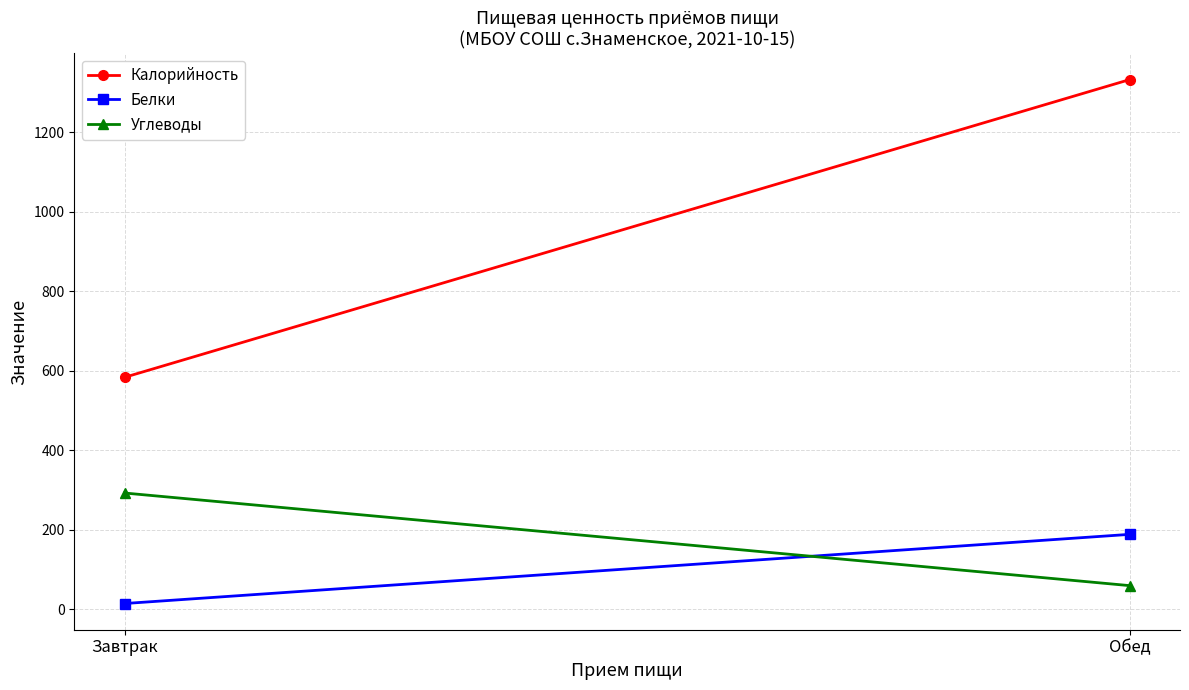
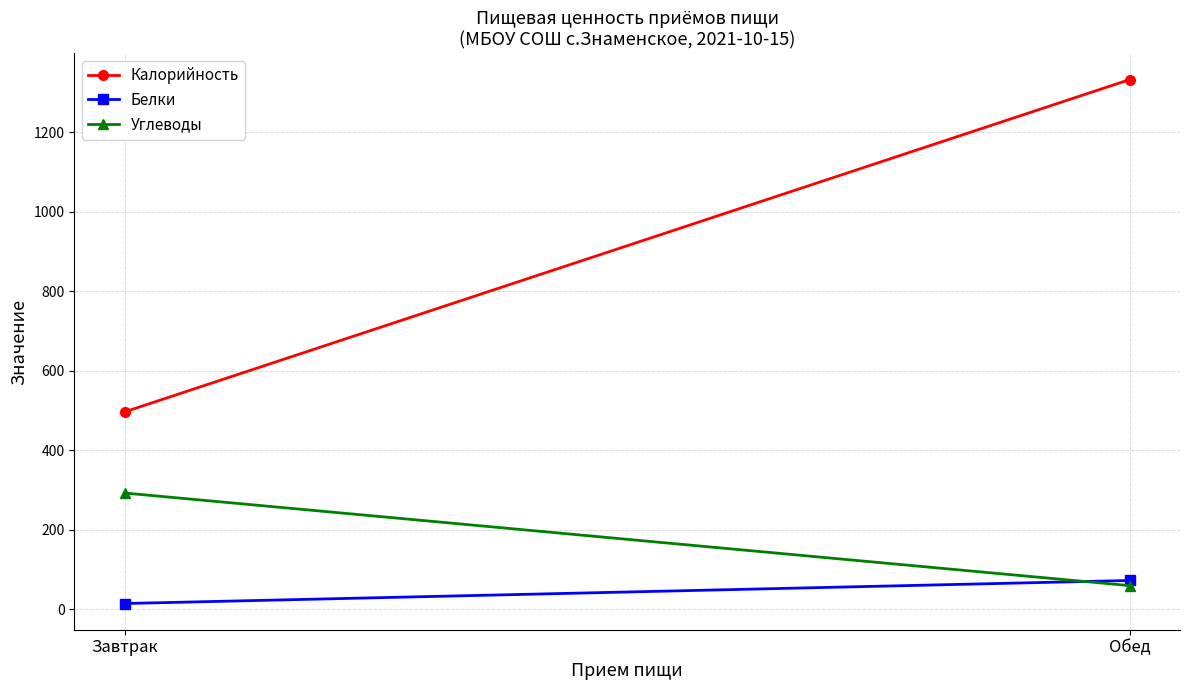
Калорийность, Завтрак: 580 -> 500
Белки, Обед: 190 -> 70
